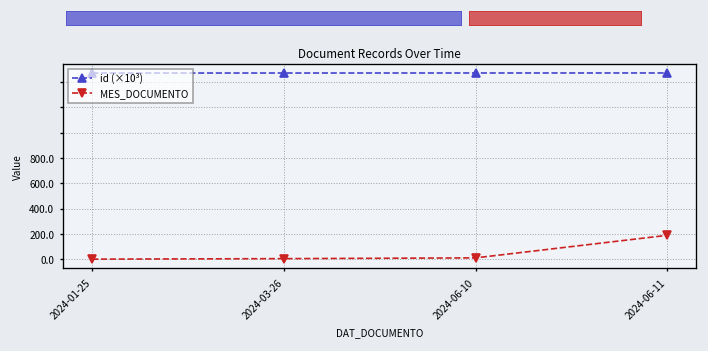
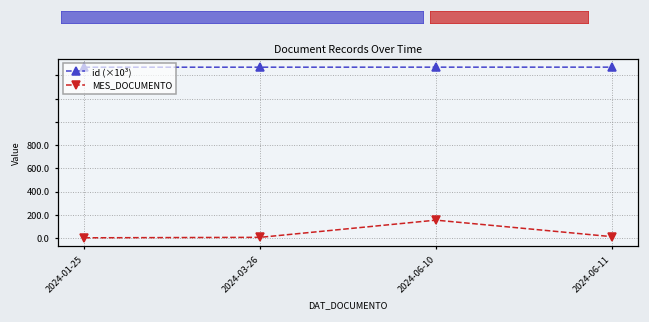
MES_DOCUMENTO, 2024-06-10: 10 -> 150
MES_DOCUMENTO, 2024-06-11: 190 -> 10
